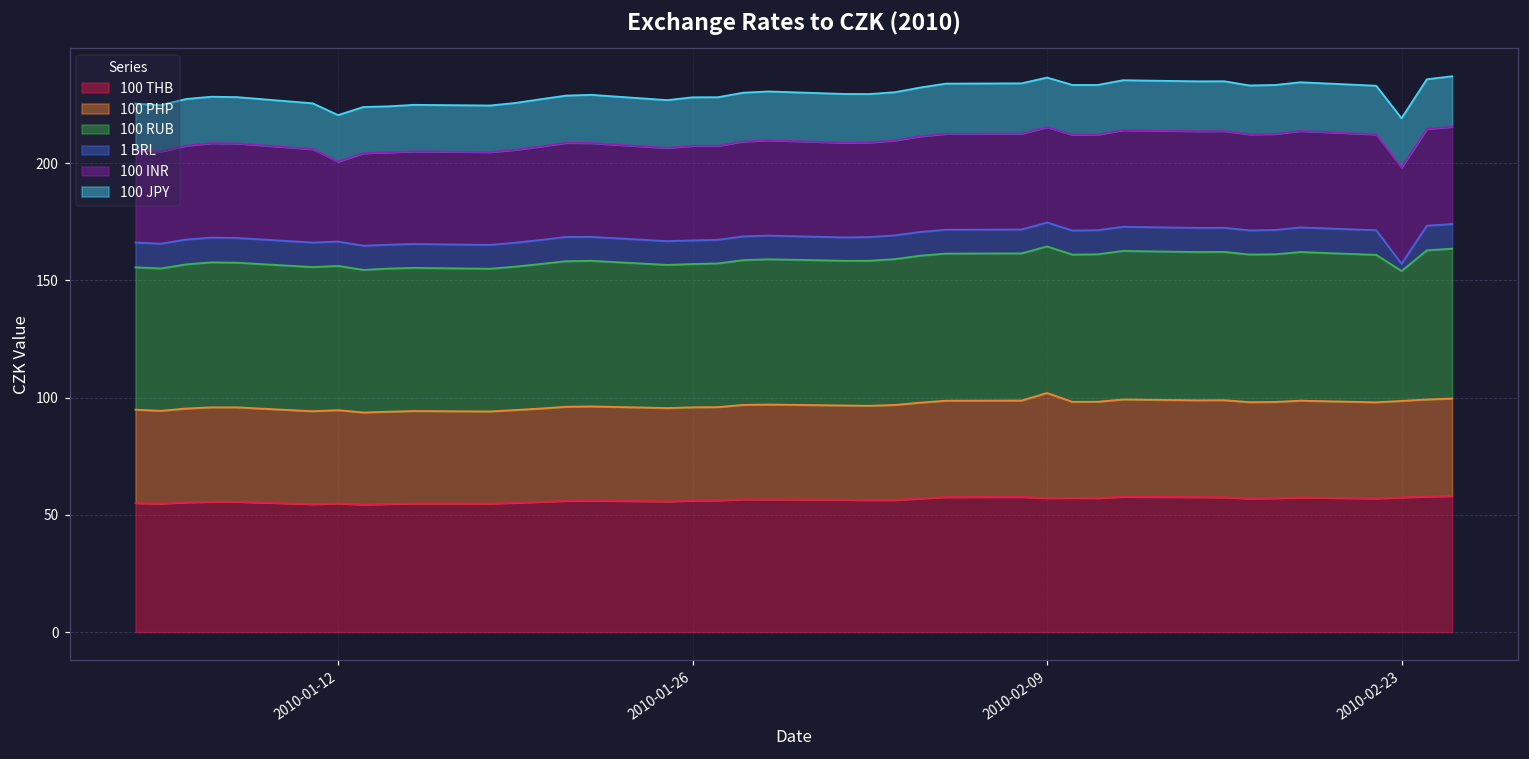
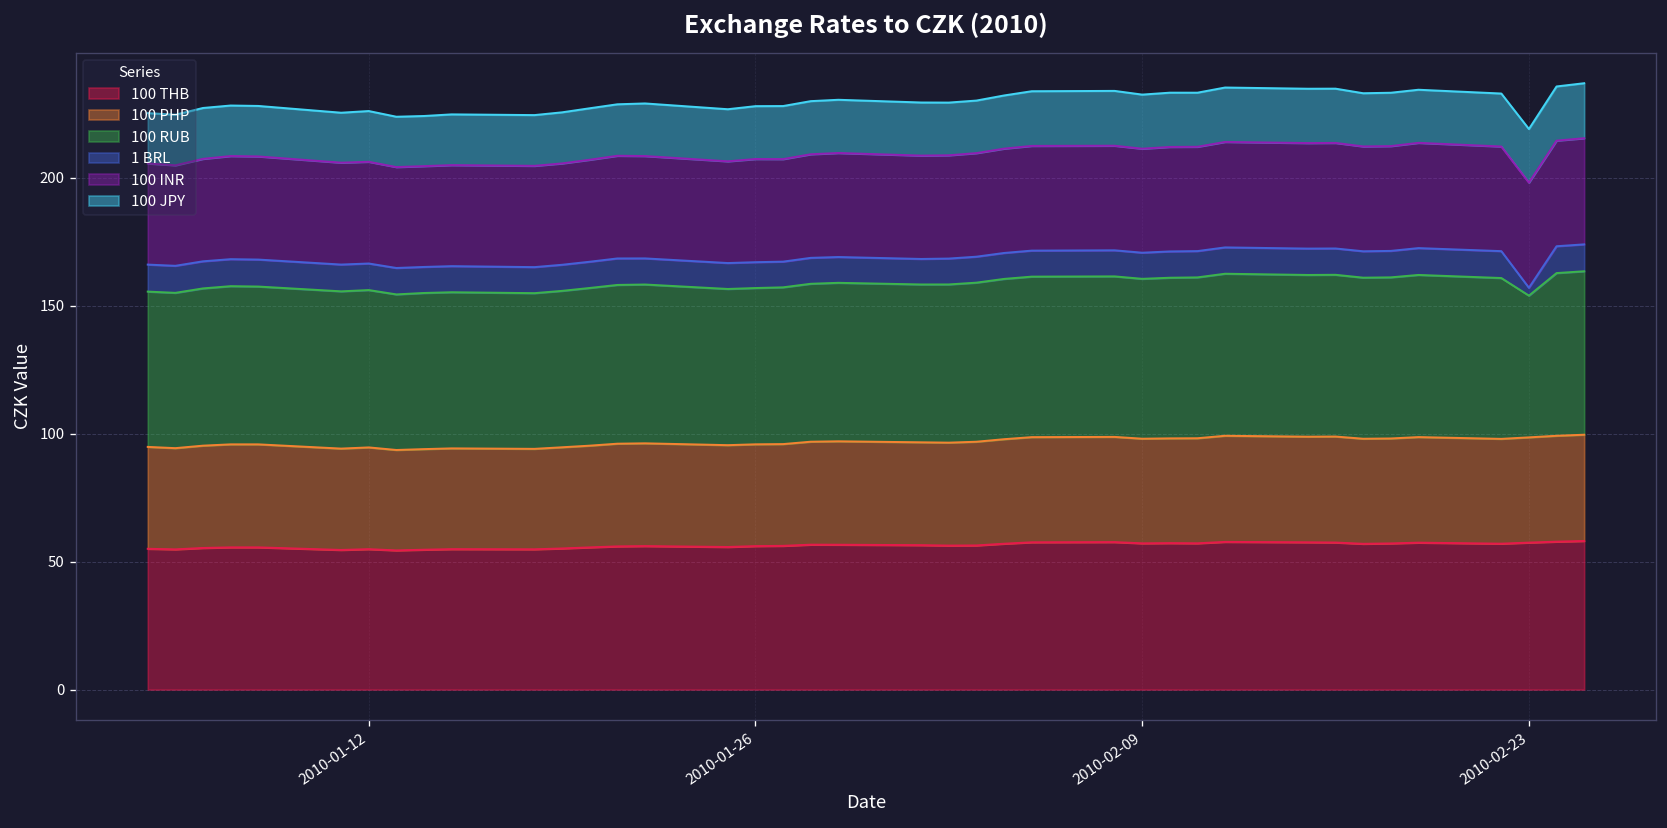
100 INR, 2010-01-12: 34 -> 40
100 PHP, 2010-02-09: 45 -> 41
